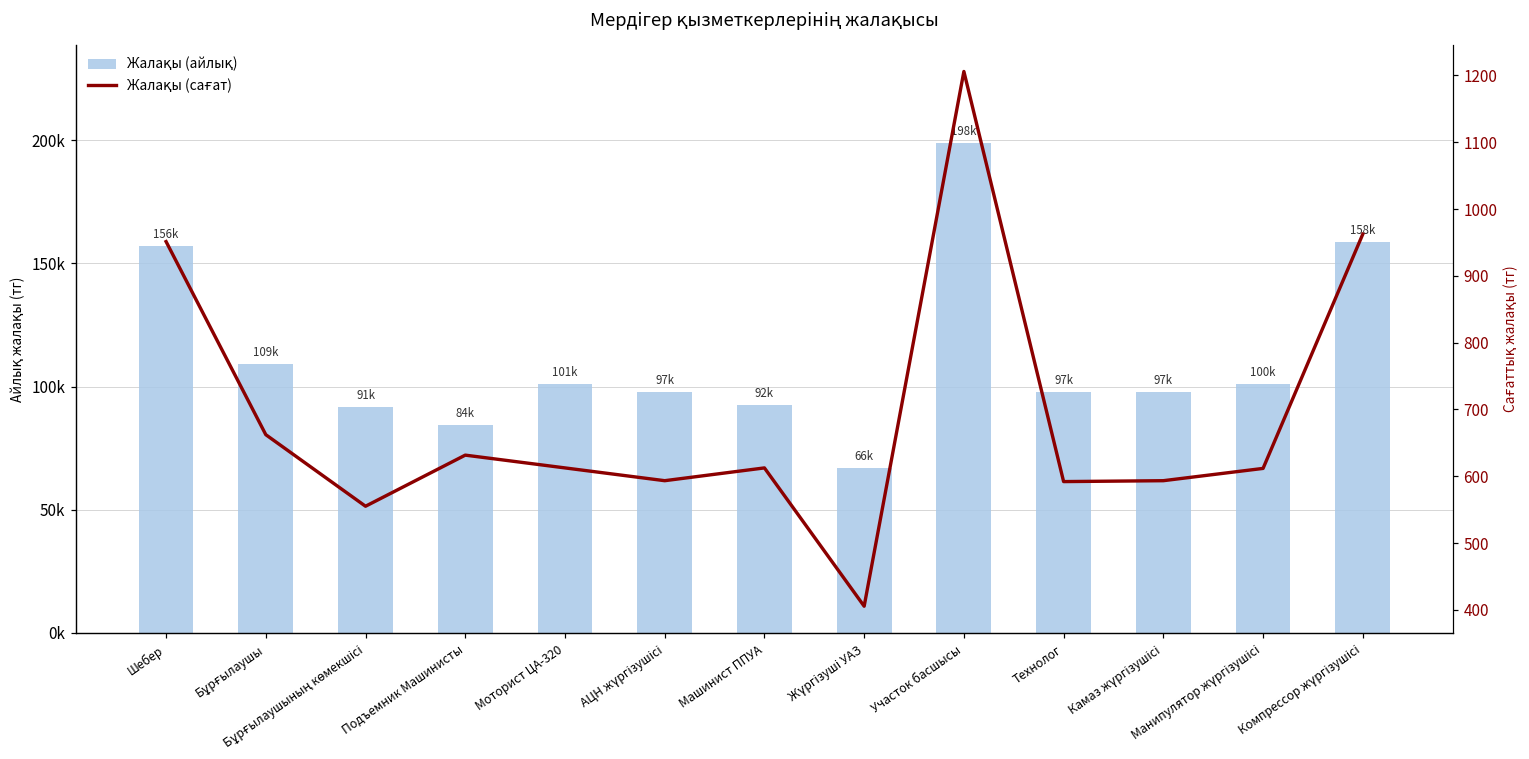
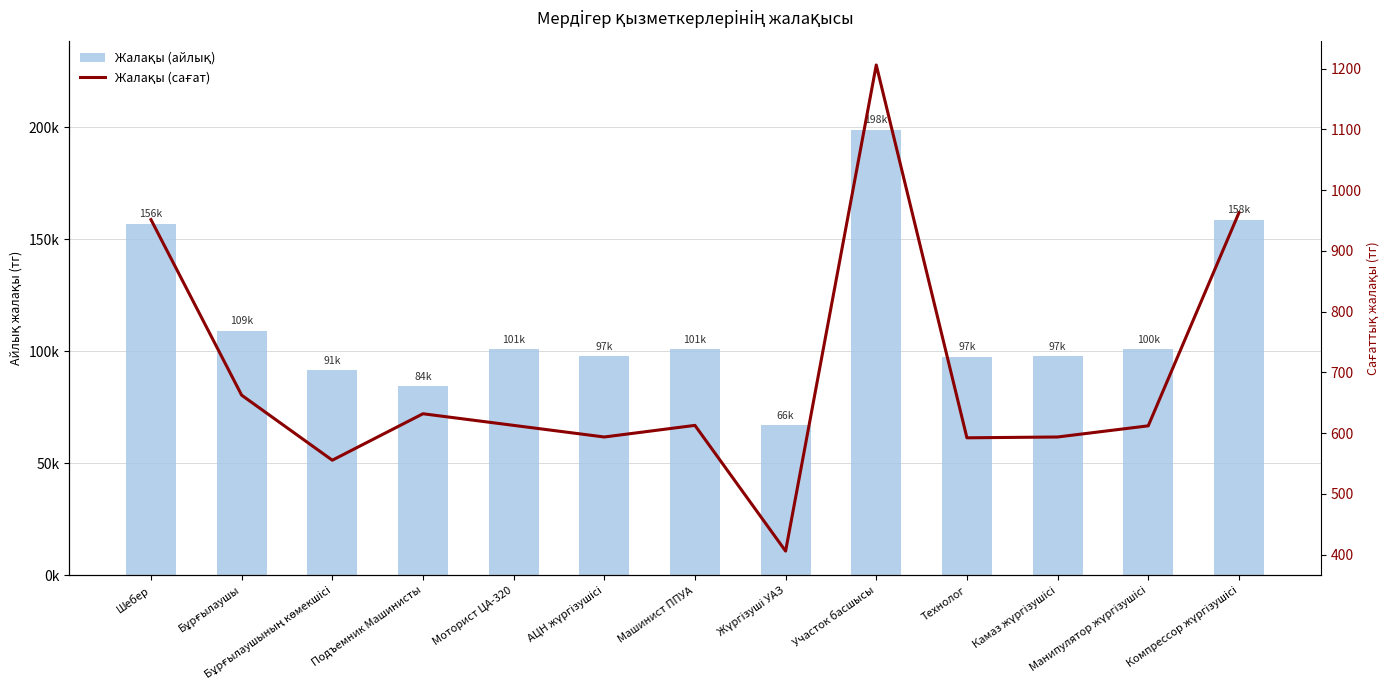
Жалақы (айлық), Машинист ППУА: 92k -> 101k
